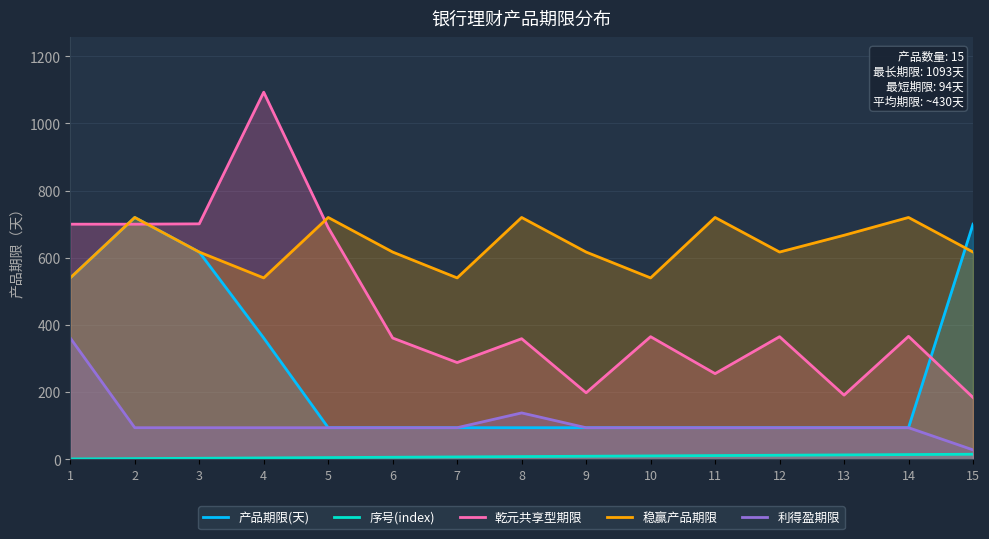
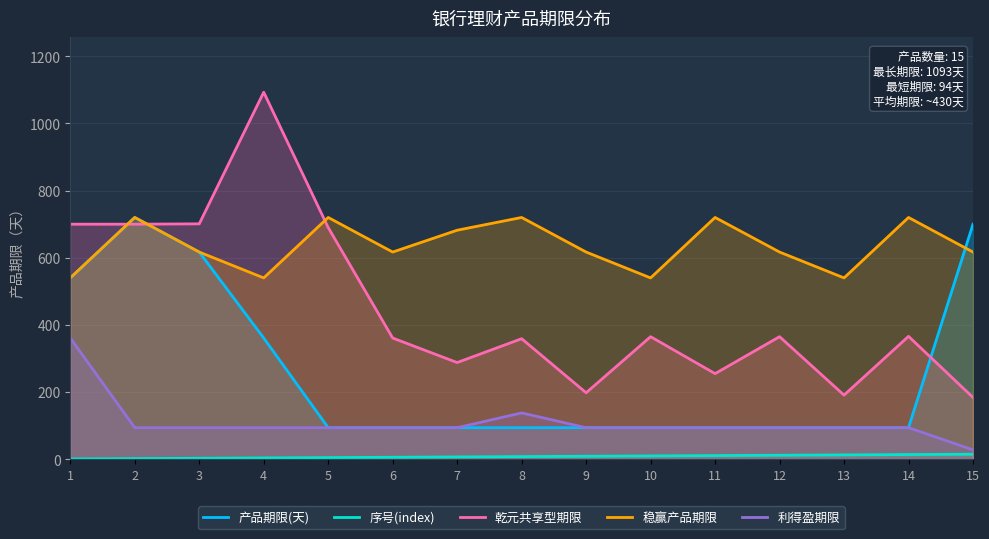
稳赢产品期限, 7: 540 -> 680
稳赢产品期限, 13: 670 -> 540
